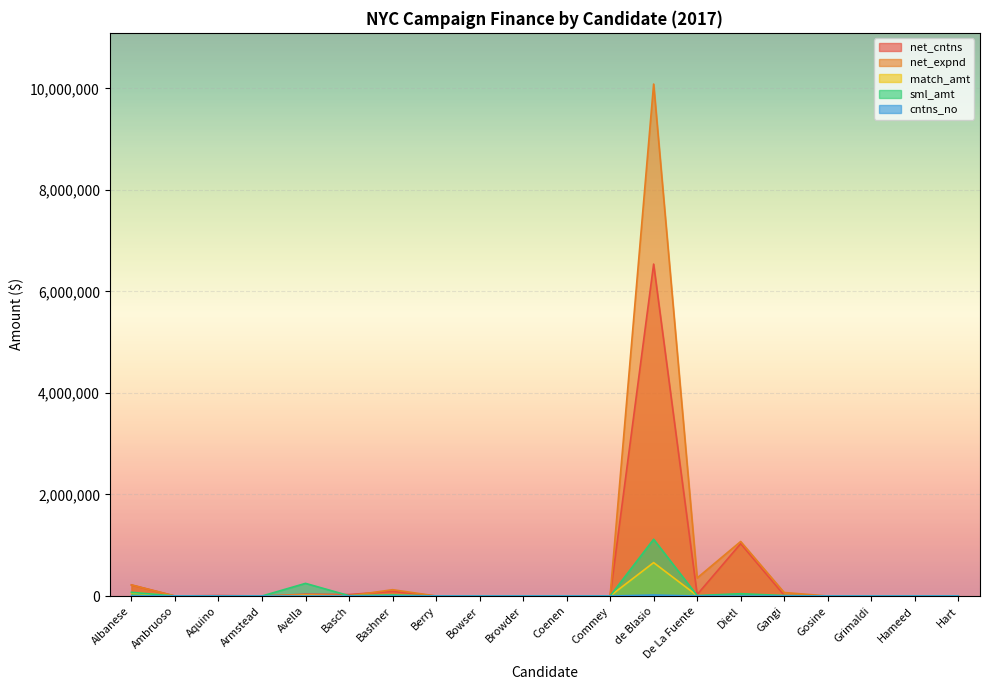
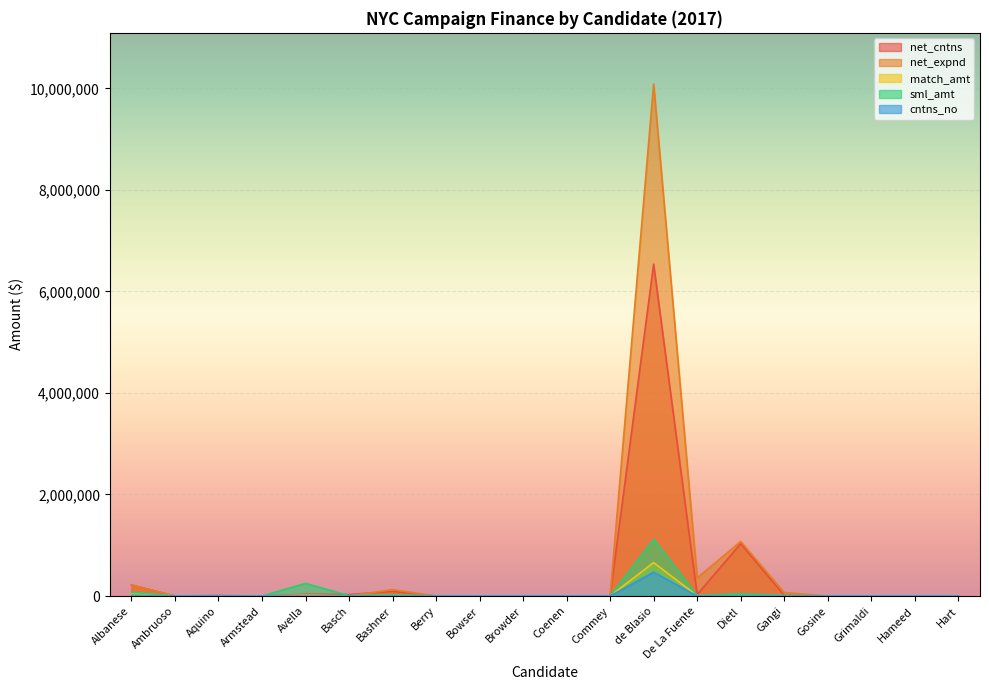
cntns_no, de Blasio: 0 -> 500,000
